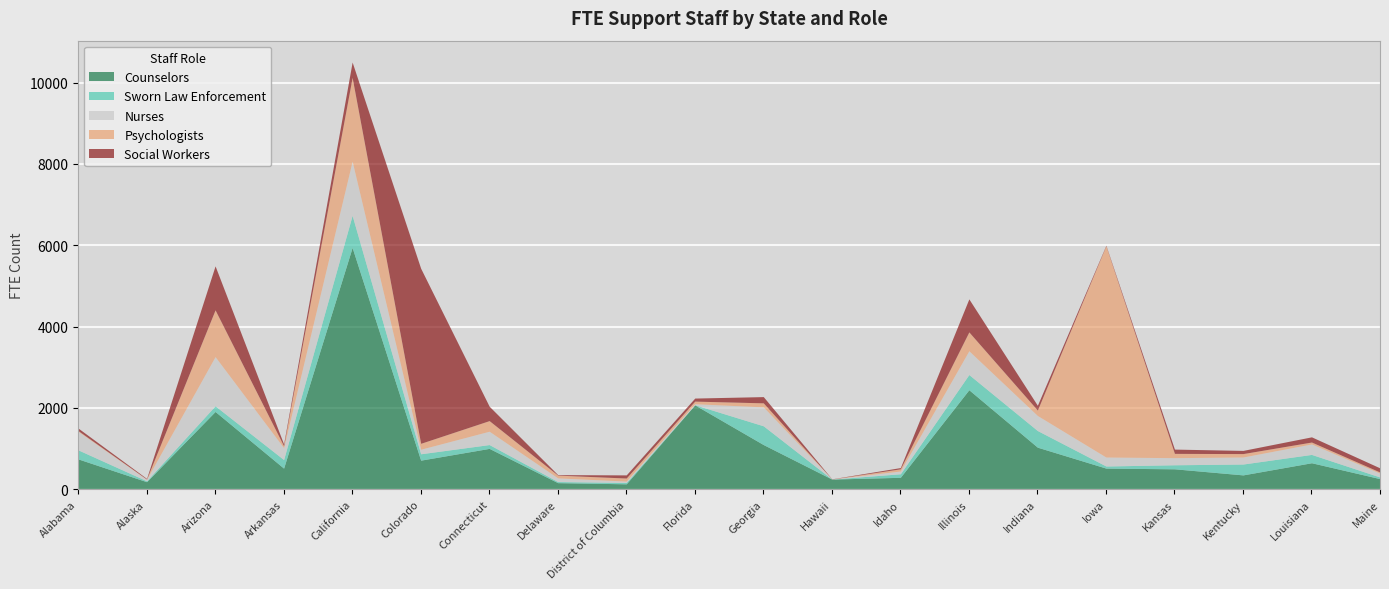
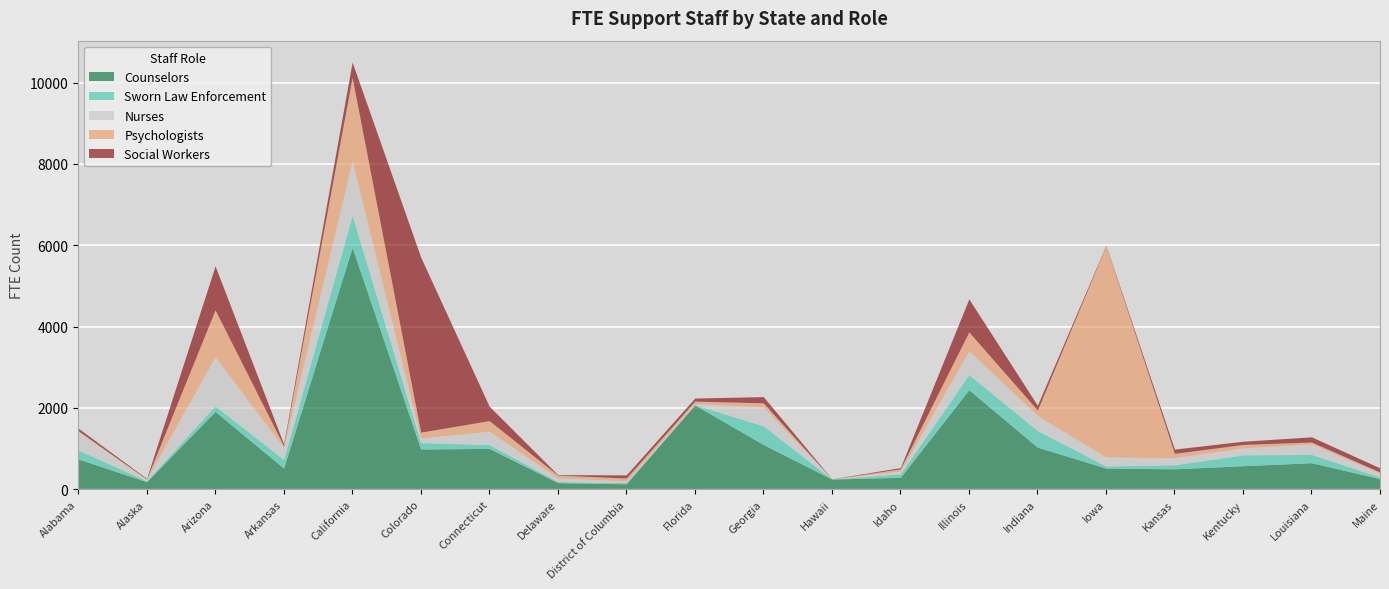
Counselors, Colorado: 700 -> 1000
Counselors, Kentucky: 400 -> 600
